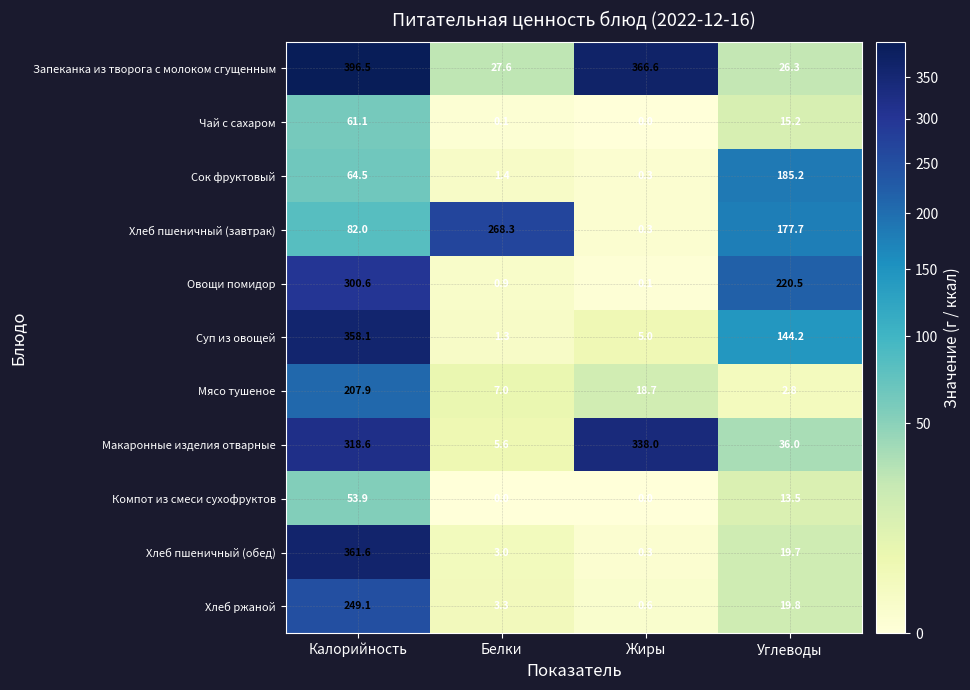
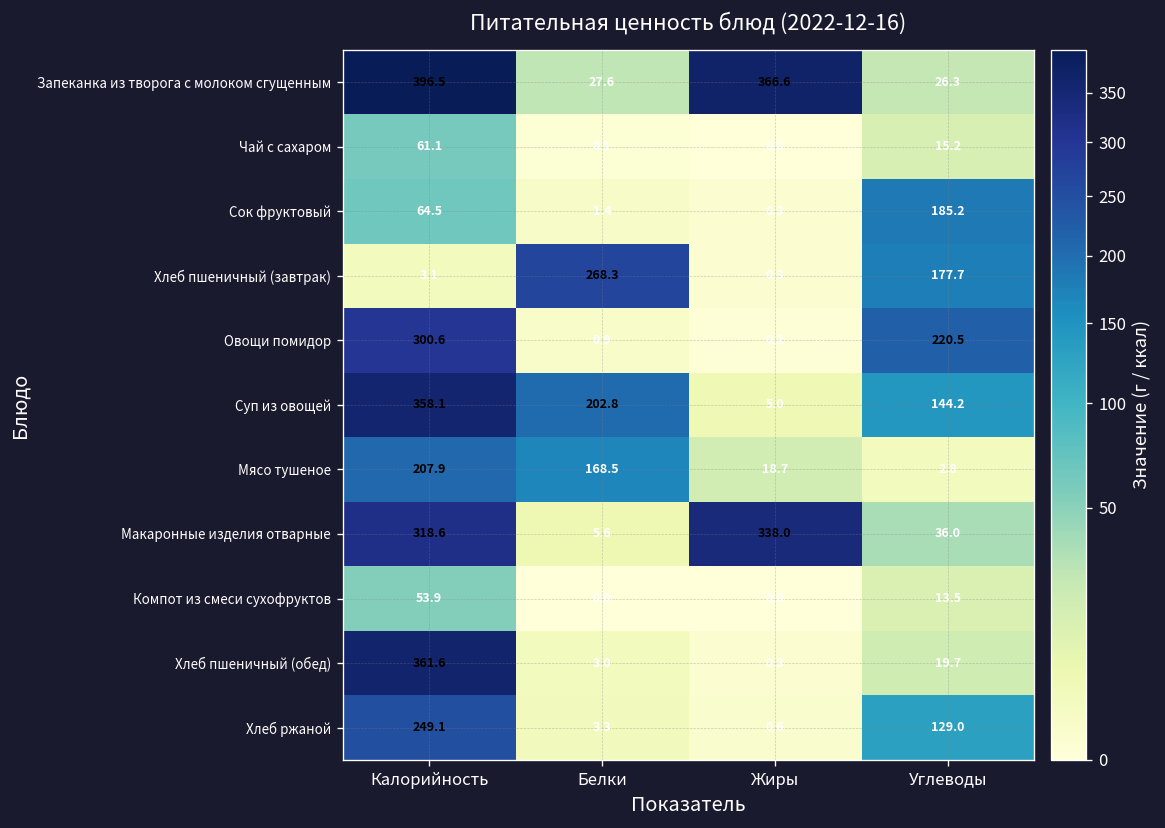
Хлеб пшеничный (завтрак), Калорийность: 82.0 -> 3.1
Суп из овощей, Белки: 1.3 -> 202.8
Мясо тушеное, Белки: 7.0 -> 168.5
Хлеб ржаной, Углеводы: 19.8 -> 129.0
